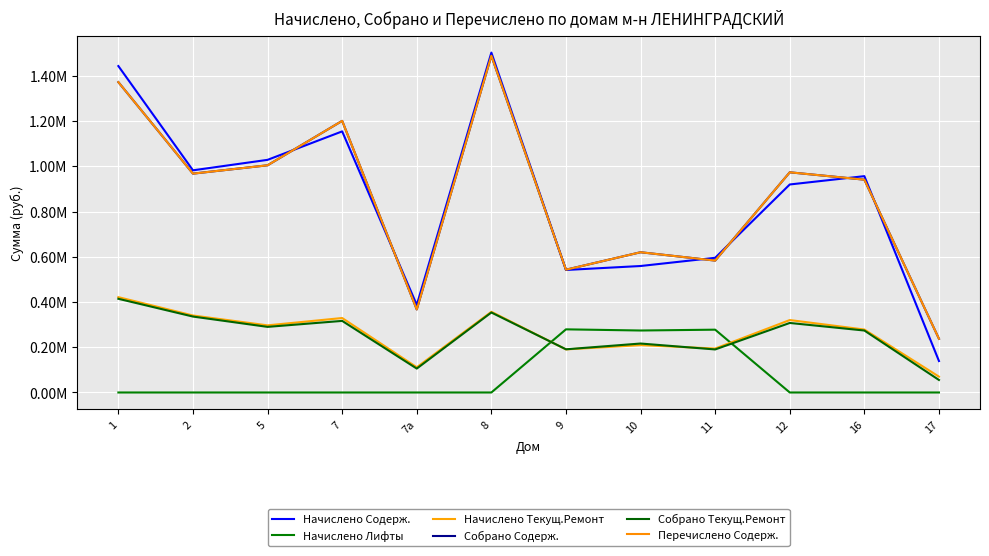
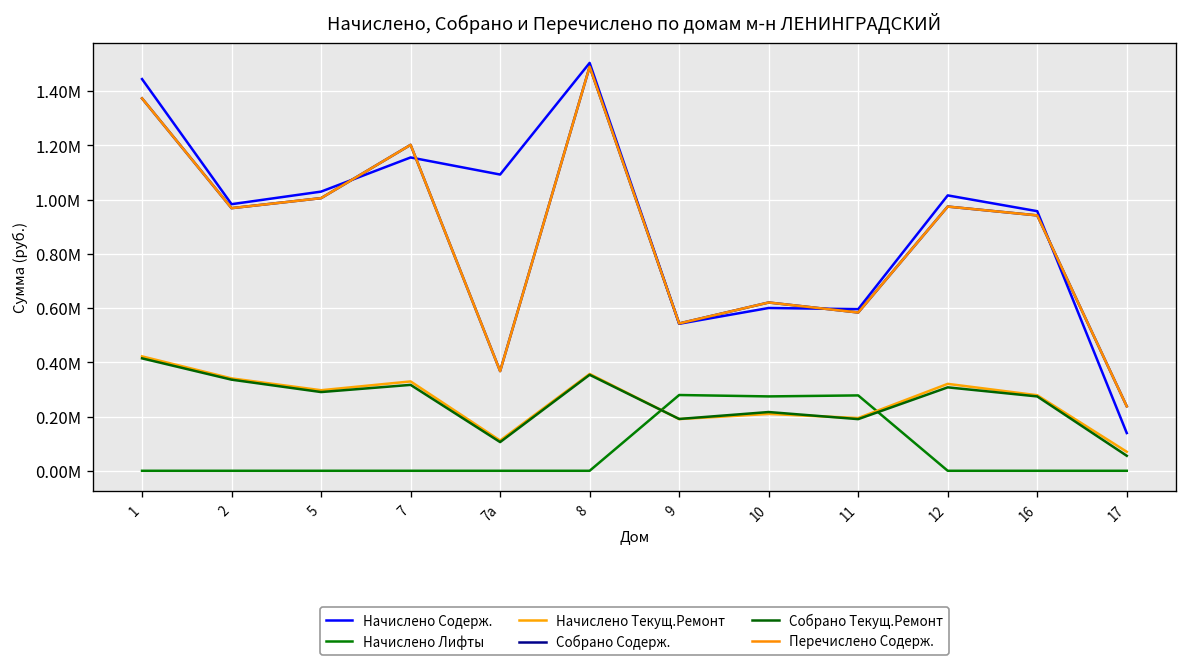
Начислено Содерж., 7а: 390000 -> 1090000
Начислено Содерж., 10: 560000 -> 600000
Начислено Содерж., 12: 920000 -> 1020000
